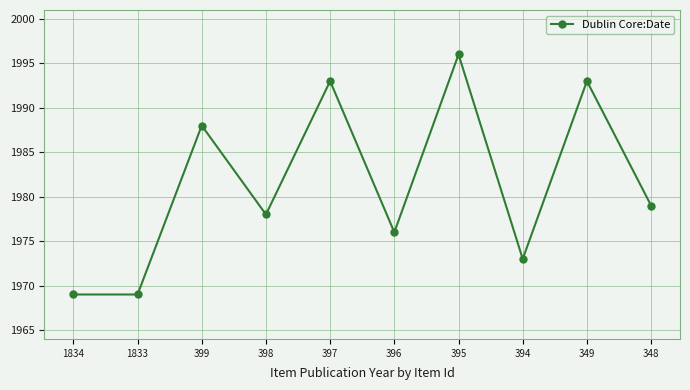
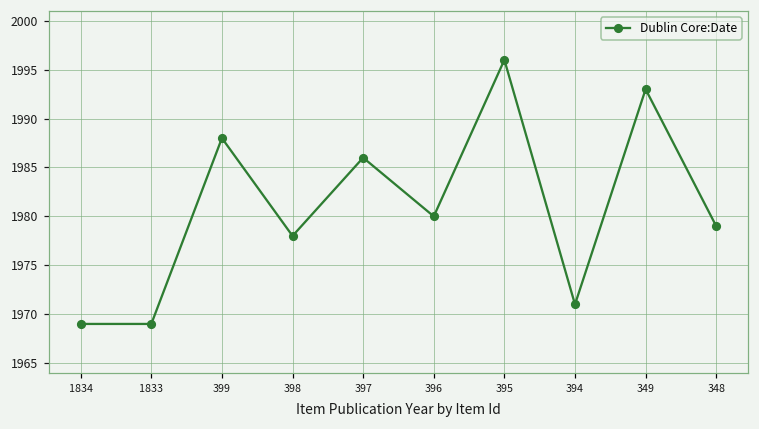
397: 1993 -> 1986
396: 1976 -> 1980
394: 1973 -> 1971
